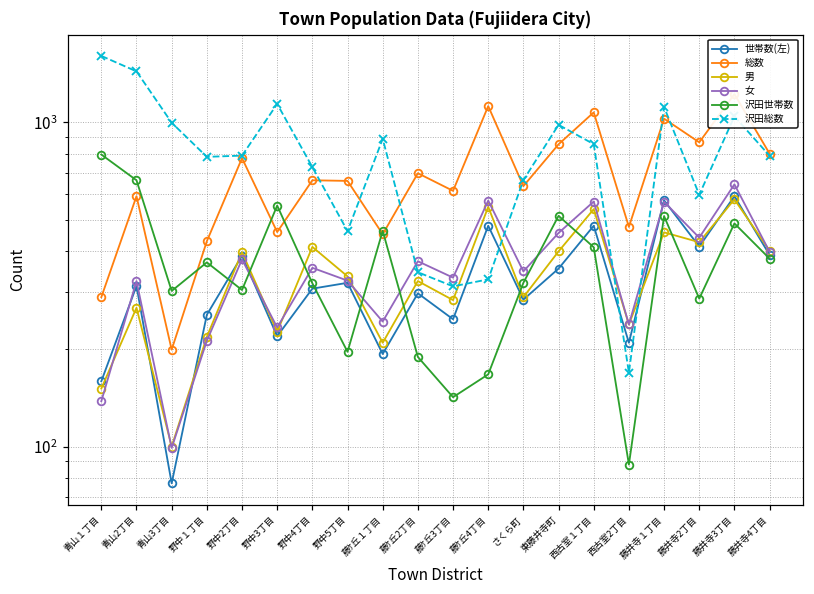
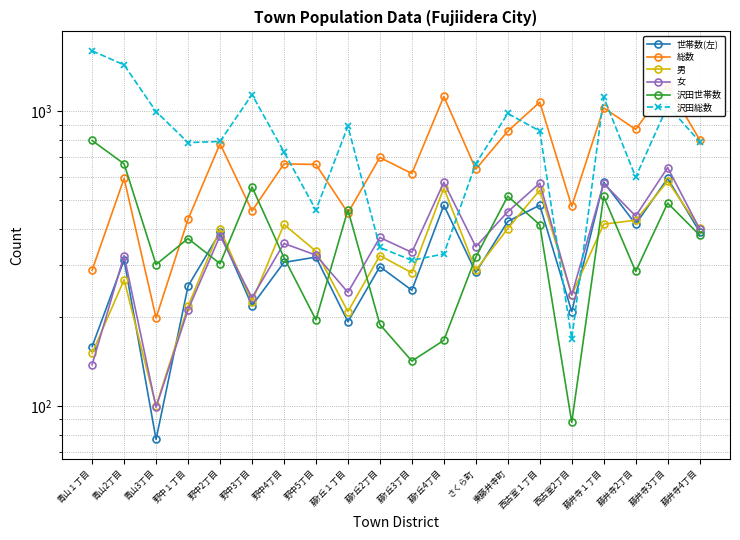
世帯数(左), 東藤井寺町: 350 -> 420
男, 藤井寺１丁目: 460 -> 410
